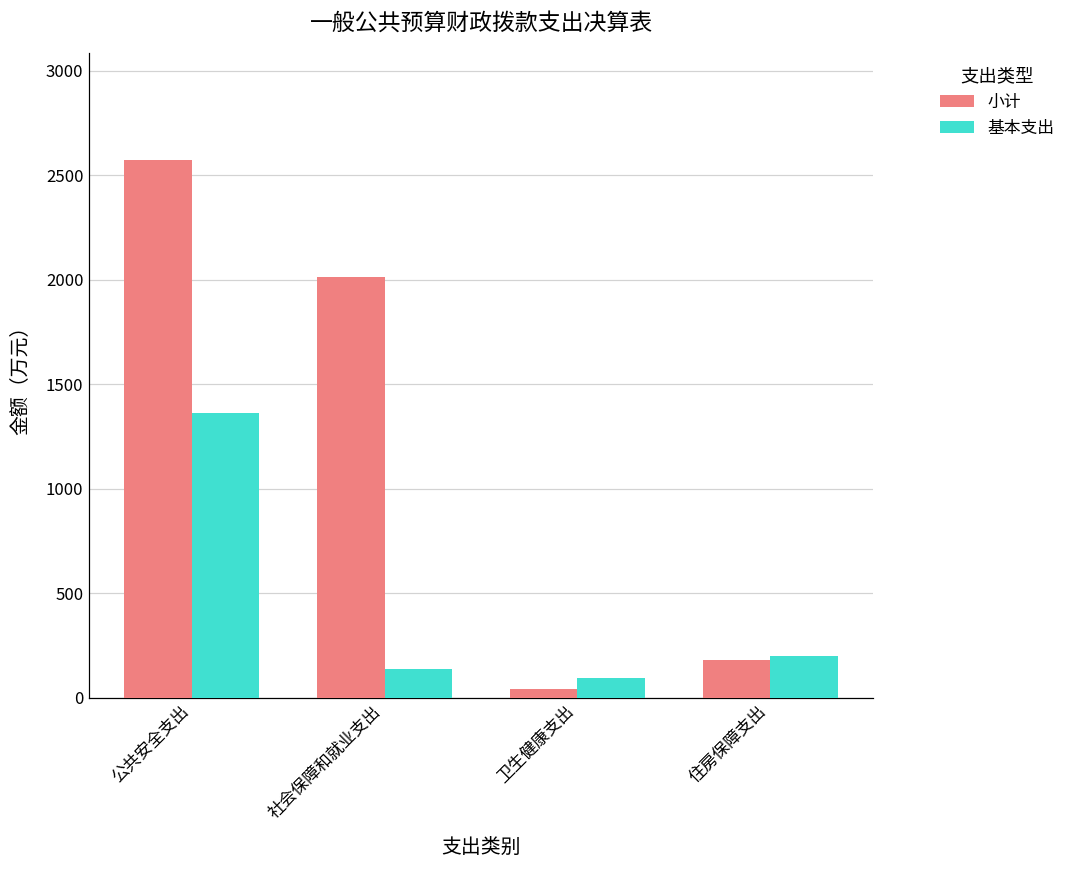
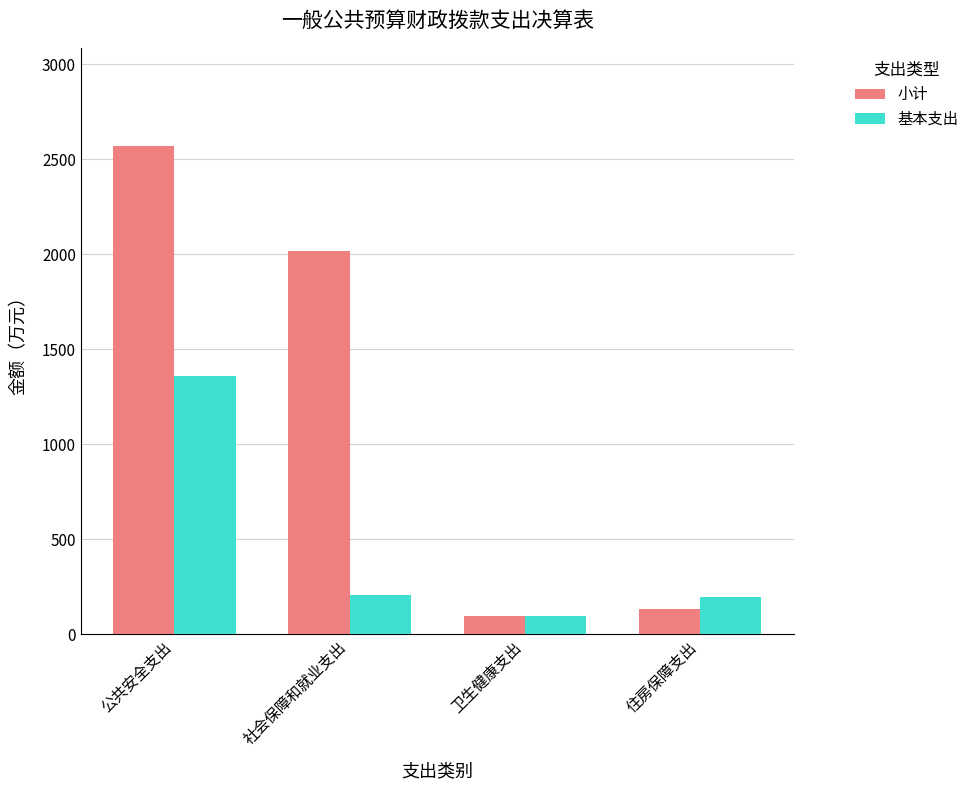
基本支出, 社会保障和就业支出: 140 -> 210
小计, 卫生健康支出: 40 -> 100
小计, 住房保障支出: 180 -> 130
